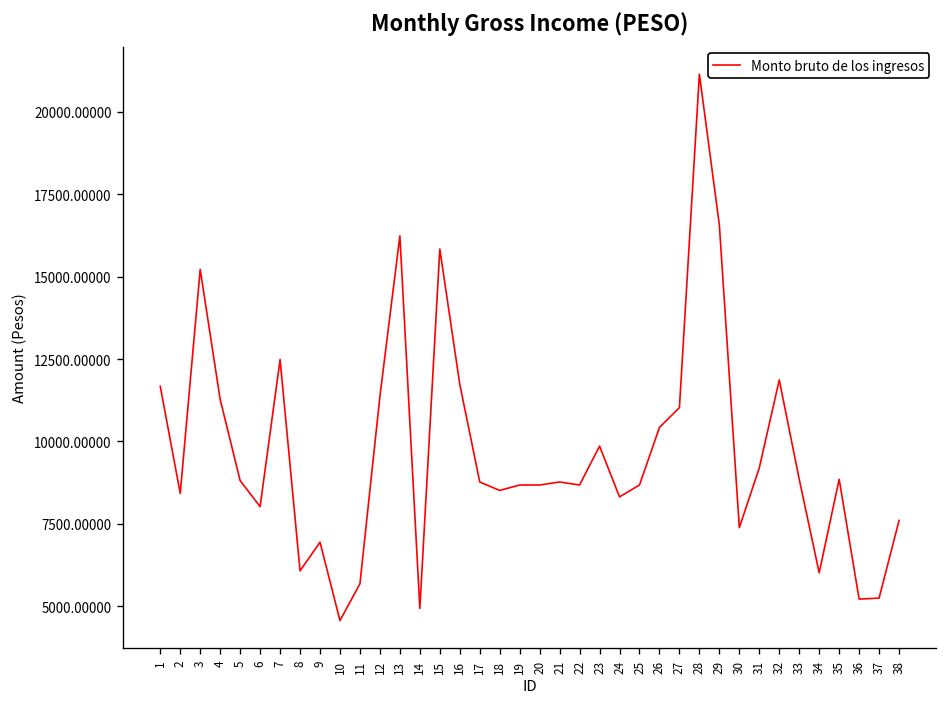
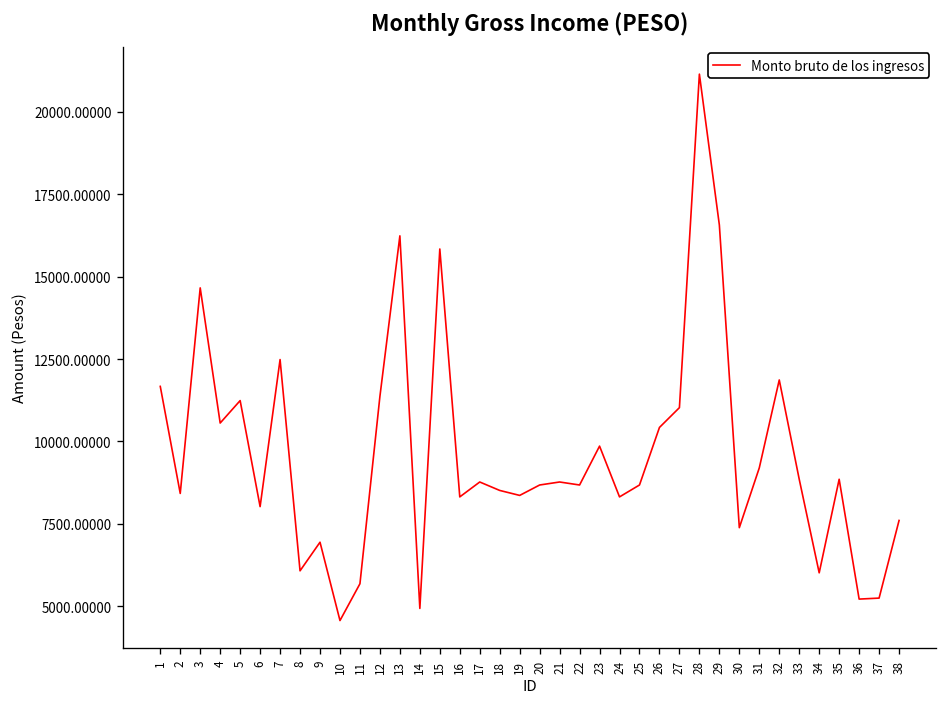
3: 15200 -> 14700
4: 11300 -> 10600
5: 8800 -> 11200
16: 11700 -> 8300
19: 8700 -> 8400
